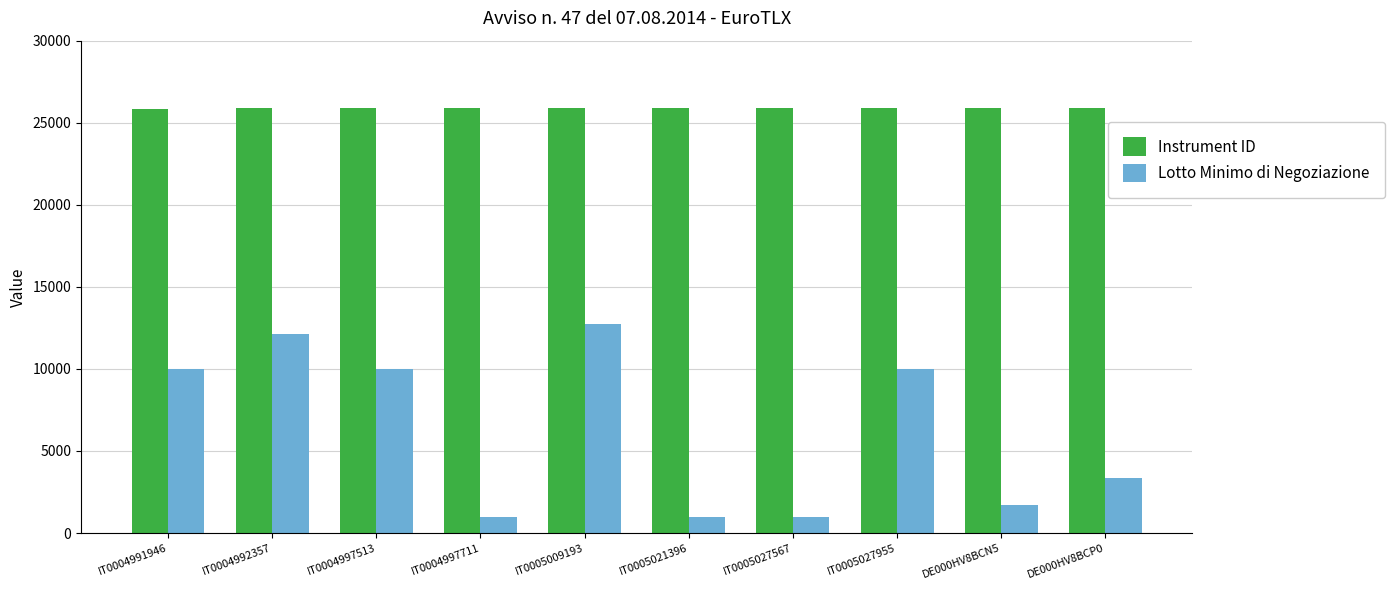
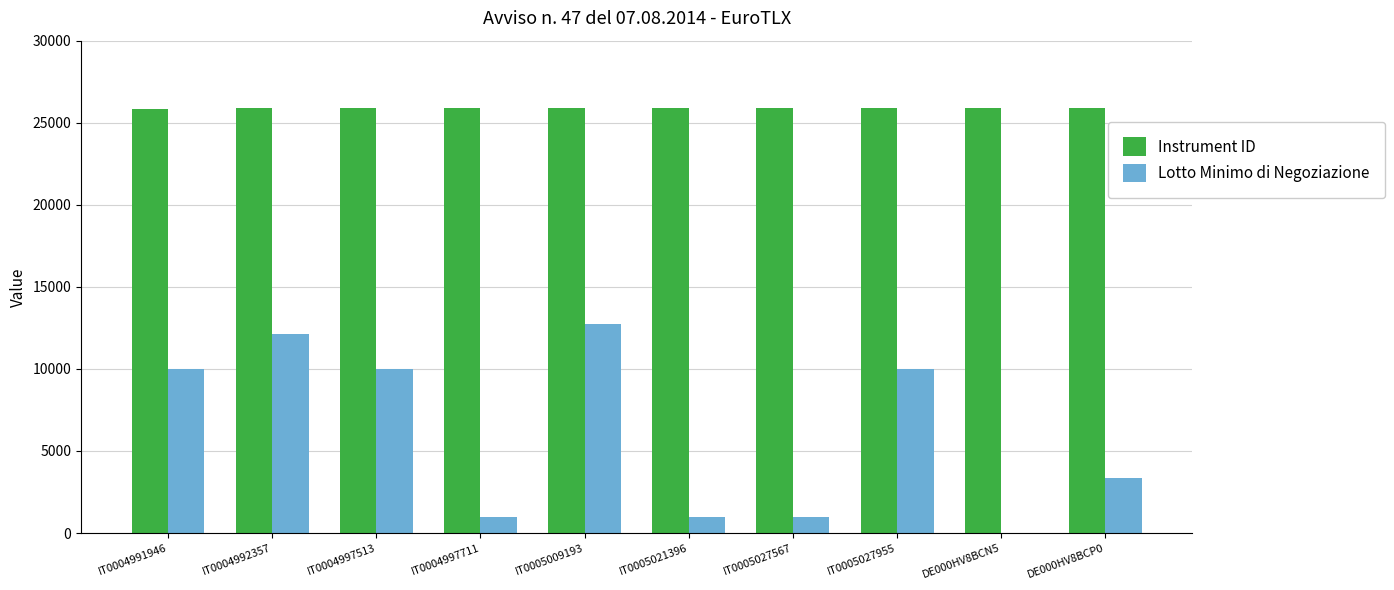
Lotto Minimo di Negoziazione, DE000HV8BCN5: 1700 -> 0
